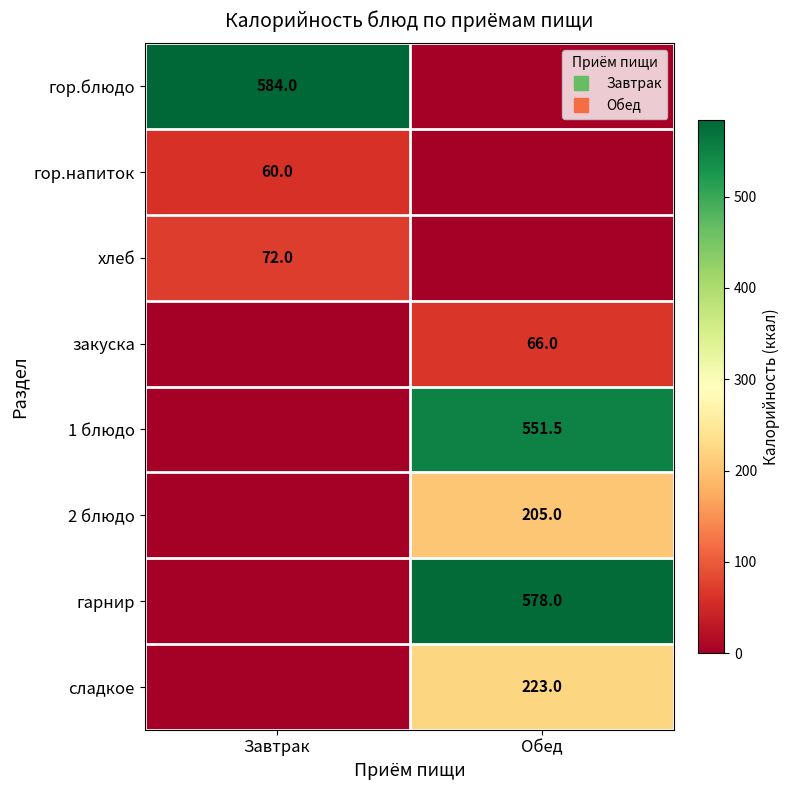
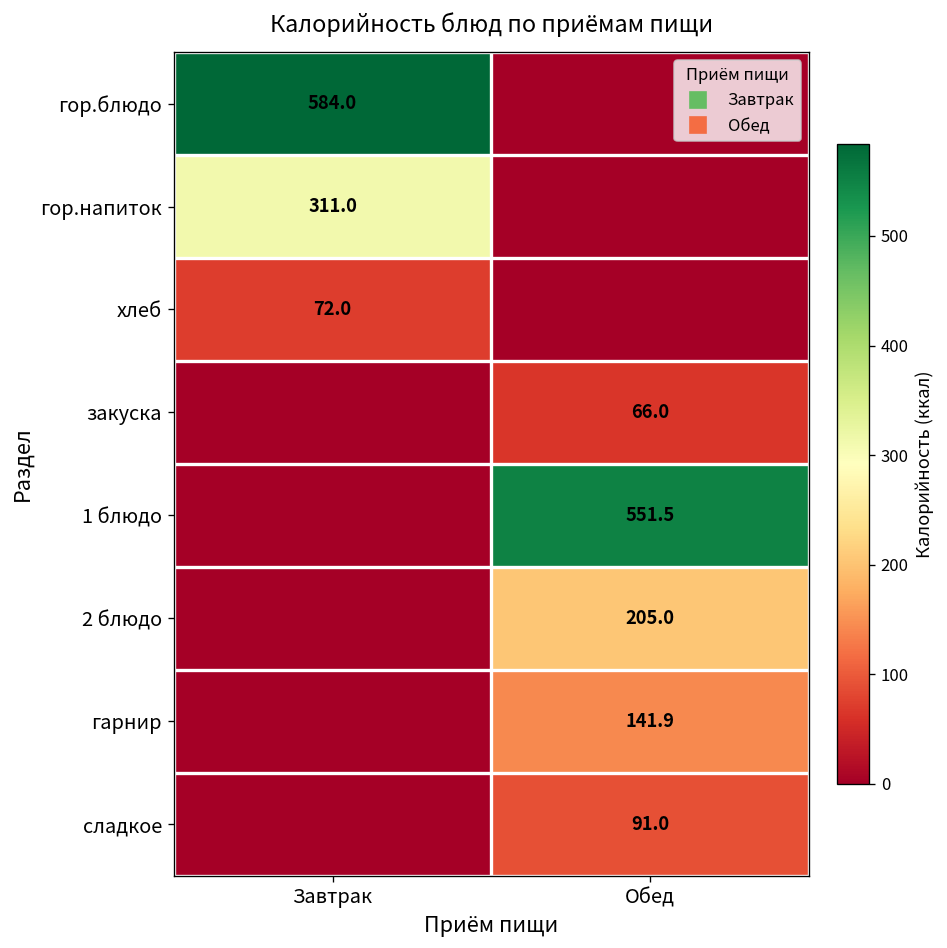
гор.напиток, Завтрак: 60.0 -> 311.0
гарнир, Обед: 578.0 -> 141.9
сладкое, Обед: 223.0 -> 91.0
